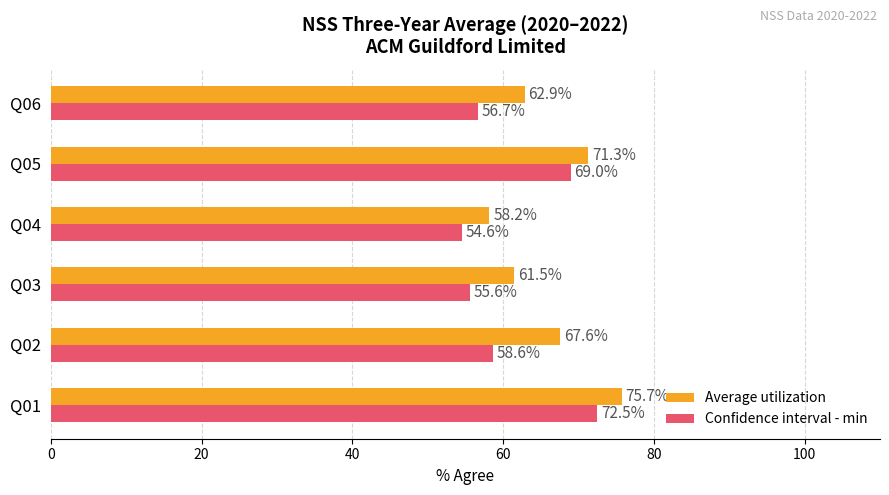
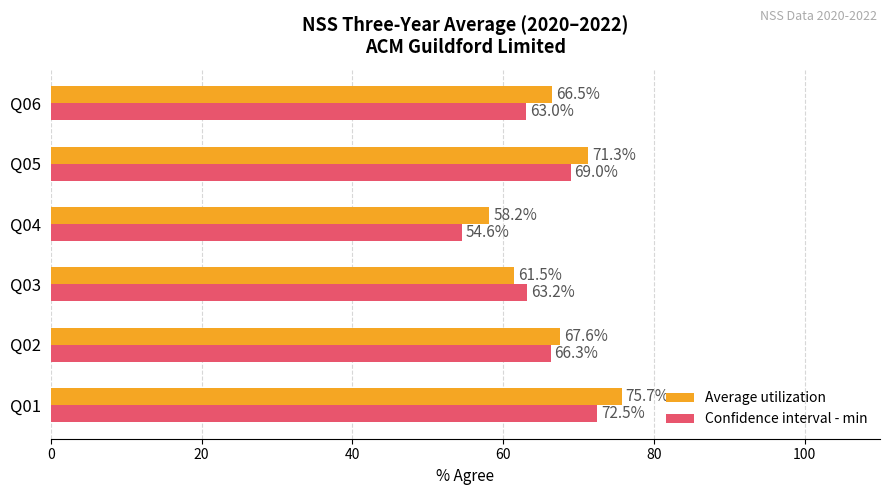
Average utilization, Q06: 62.9% -> 66.5%
Confidence interval - min, Q06: 56.7% -> 63.0%
Confidence interval - min, Q03: 55.6% -> 63.2%
Confidence interval - min, Q02: 58.6% -> 66.3%
